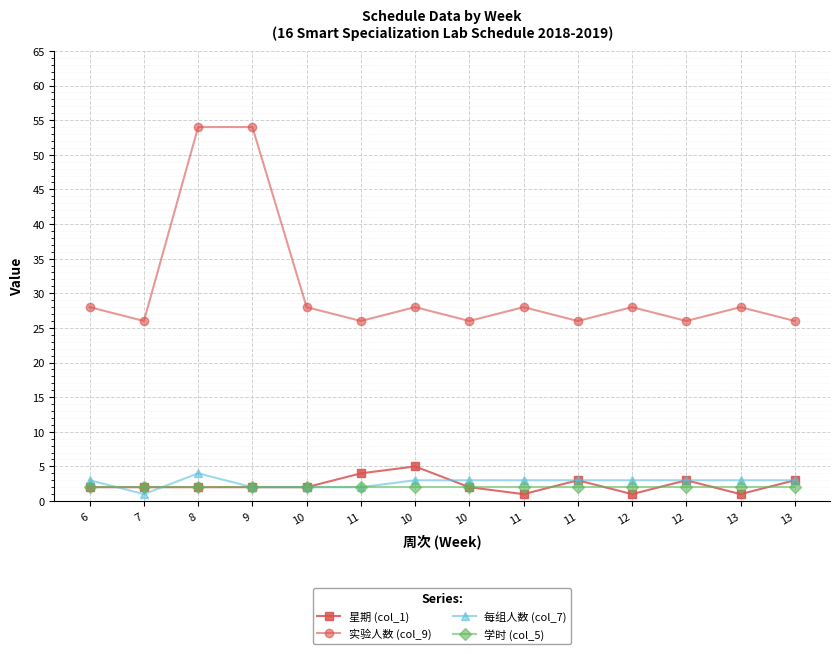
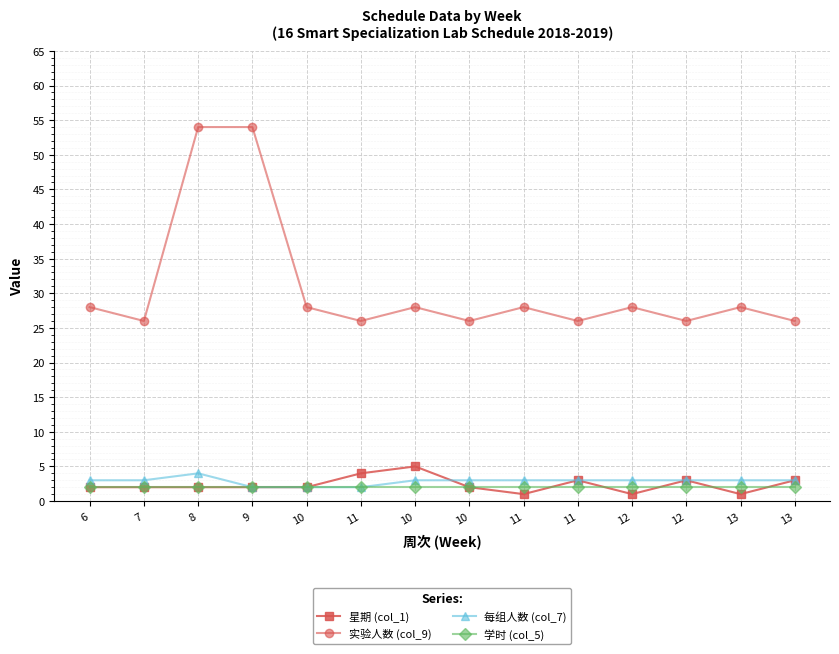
每组人数 (col_7), 7: 1 -> 3
